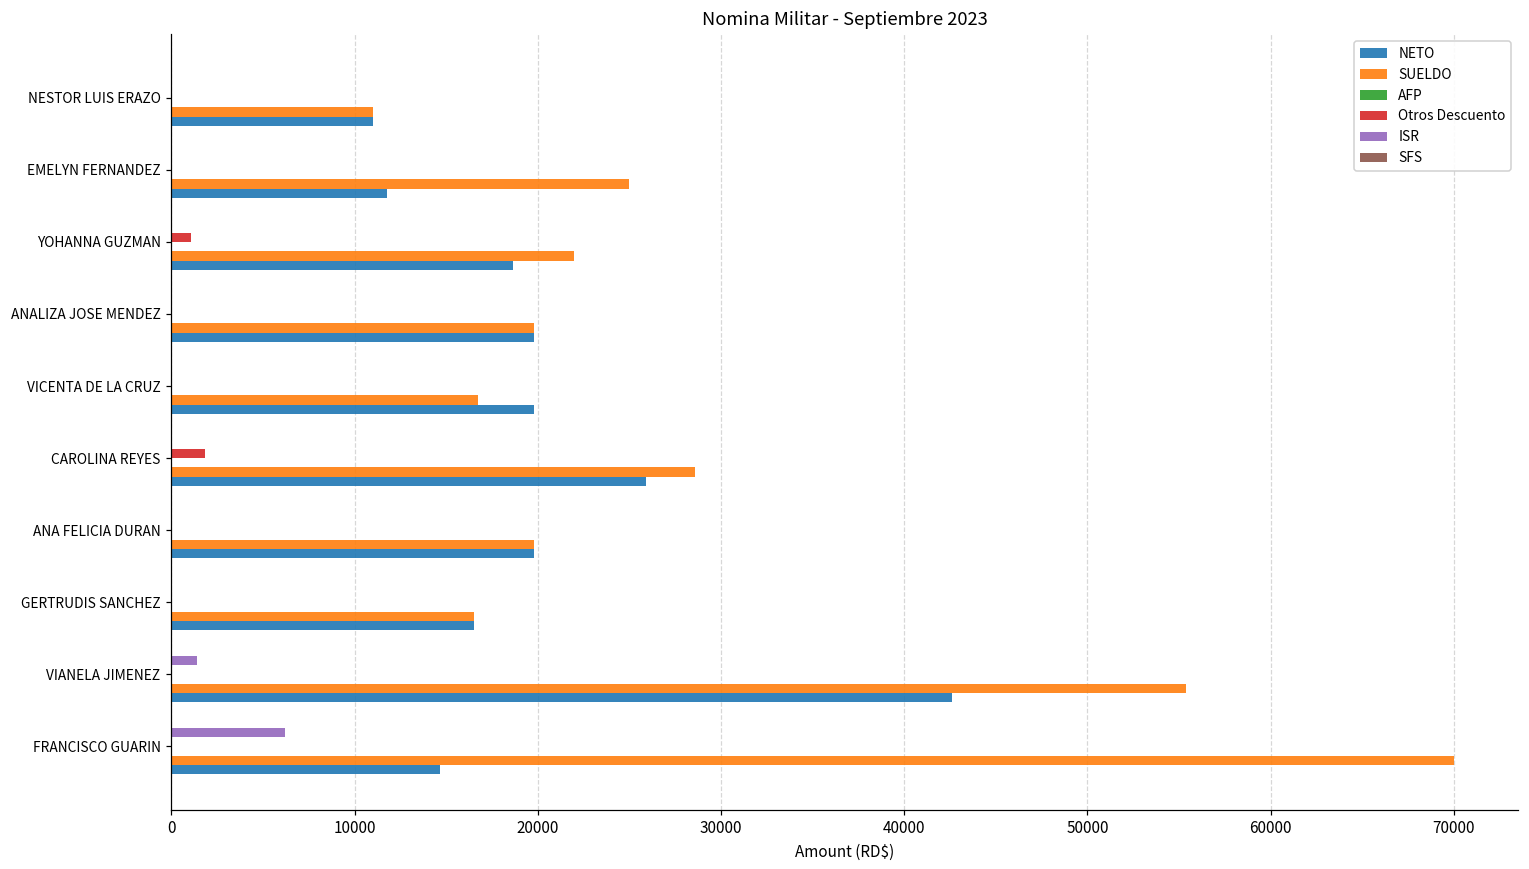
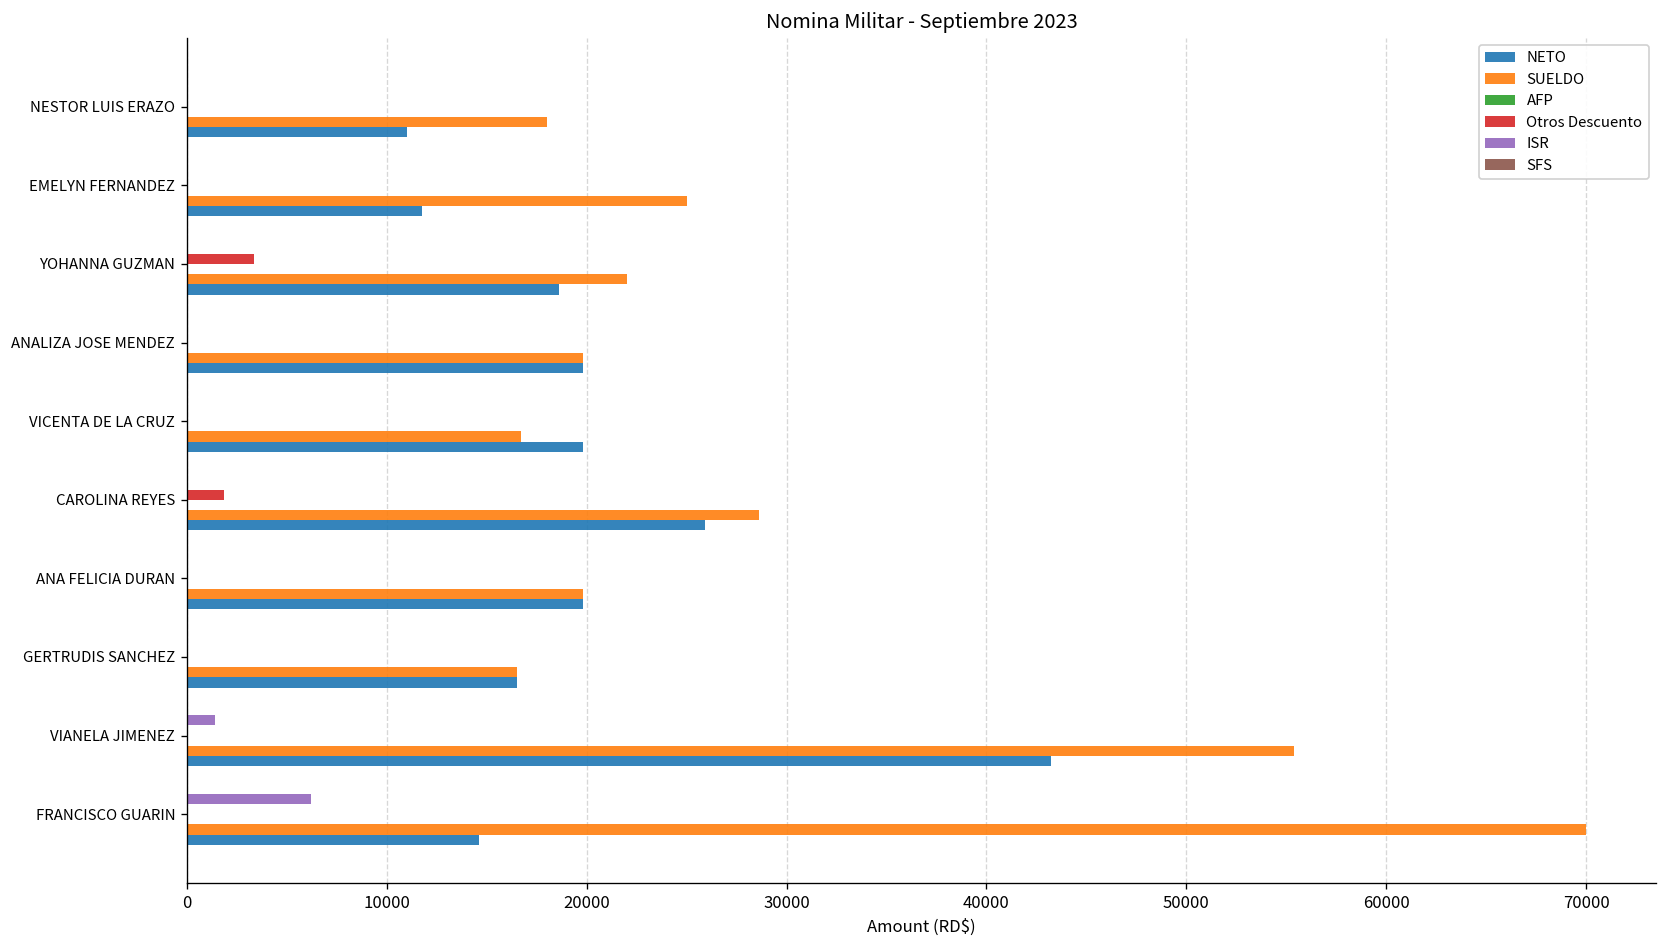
SUELDO, NESTOR LUIS ERAZO: 11000 -> 18000
Otros Descuento, YOHANNA GUZMAN: 1100 -> 3400
NETO, VIANELA JIMENEZ: 42600 -> 43200
